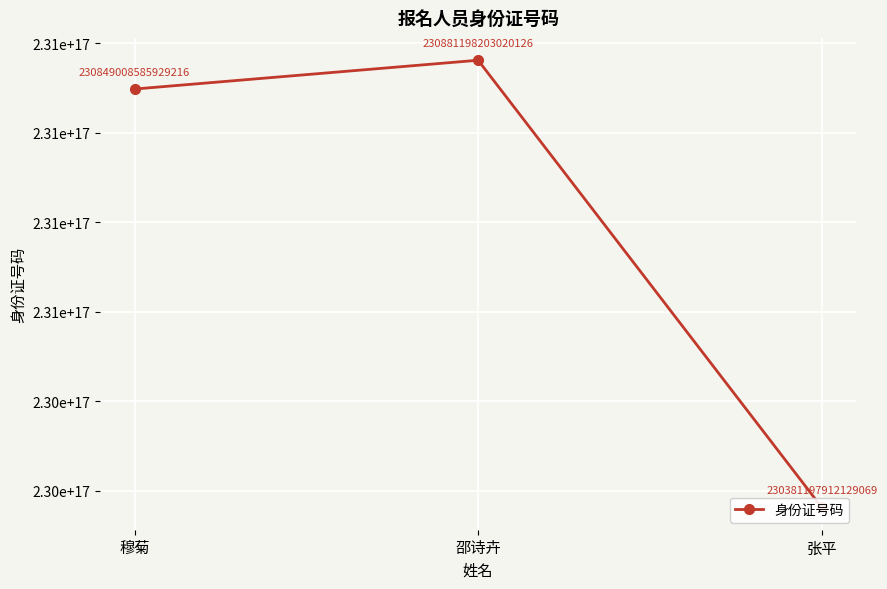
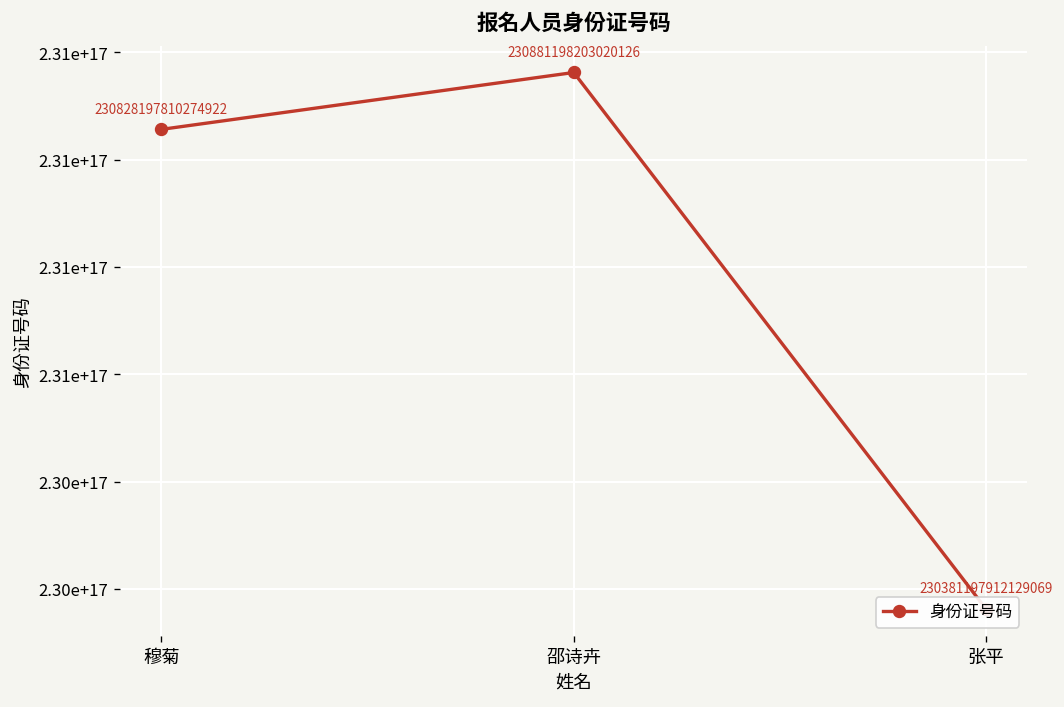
穆菊: 230849008585929216 -> 230828197810274922
